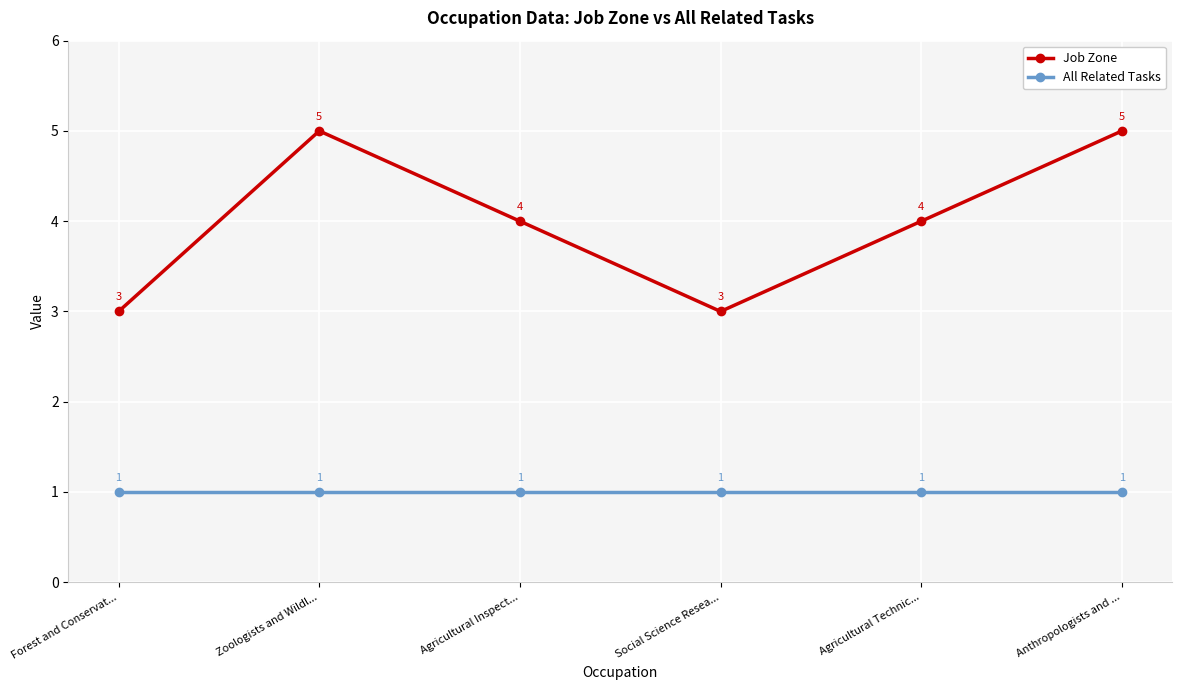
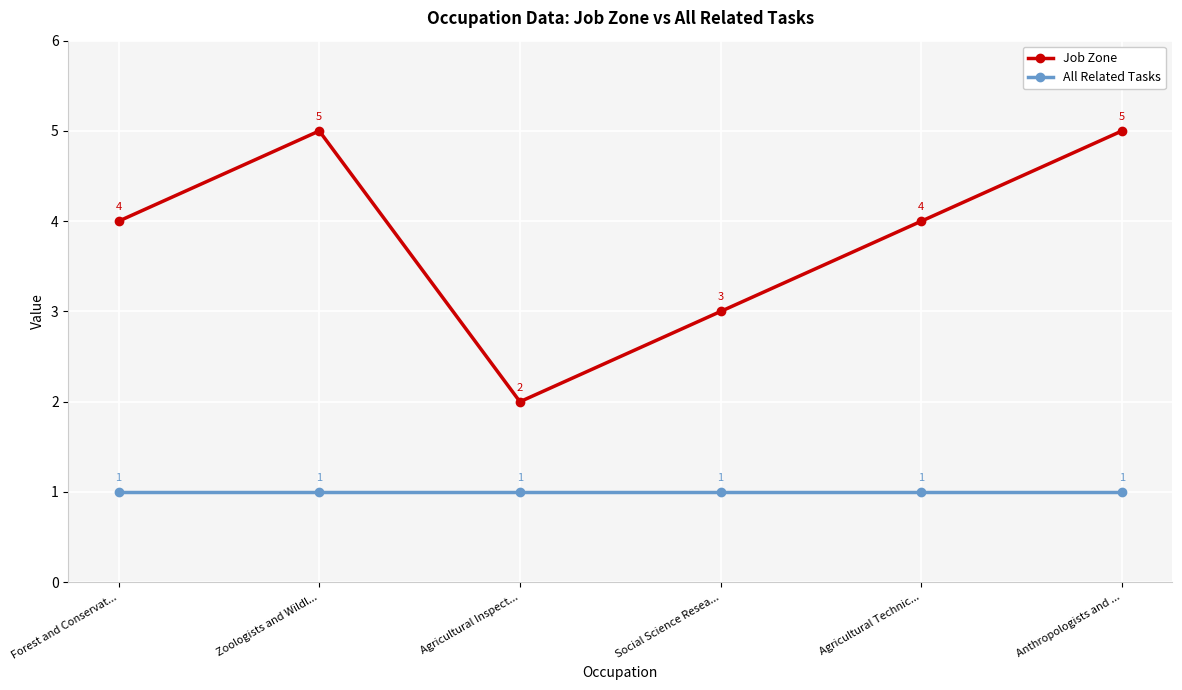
Job Zone, Forest and Conservat...: 3 -> 4
Job Zone, Agricultural Inspect...: 4 -> 2
